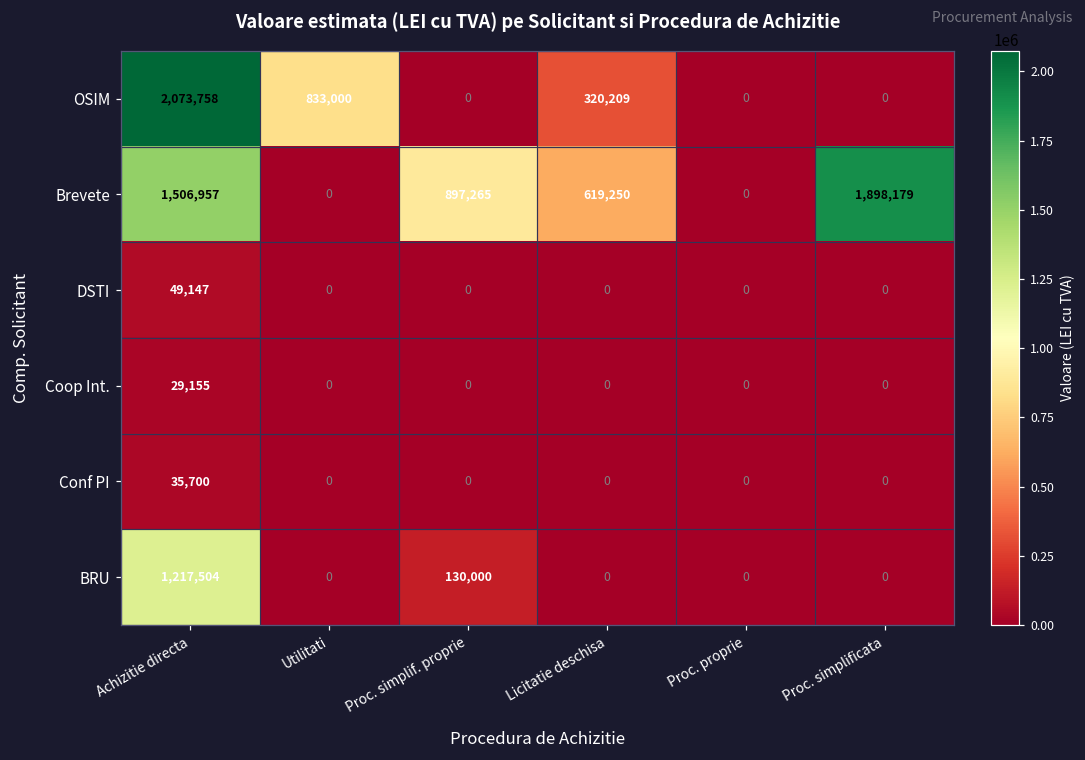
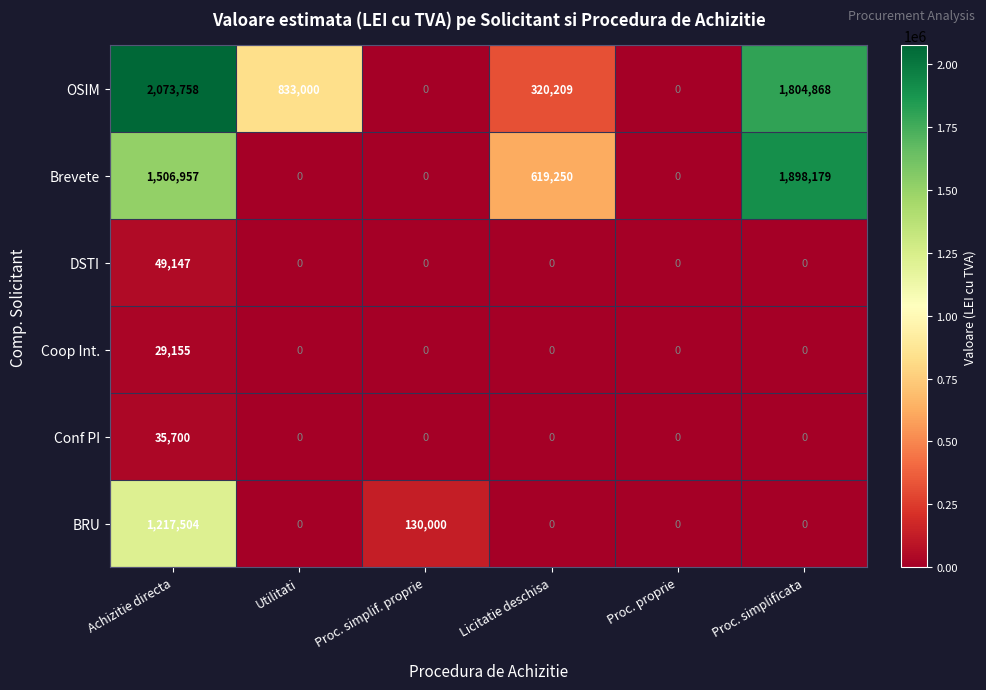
OSIM, Proc. simplificata: 0 -> 1,804,868
Brevete, Proc. simplif. proprie: 897,265 -> 0
